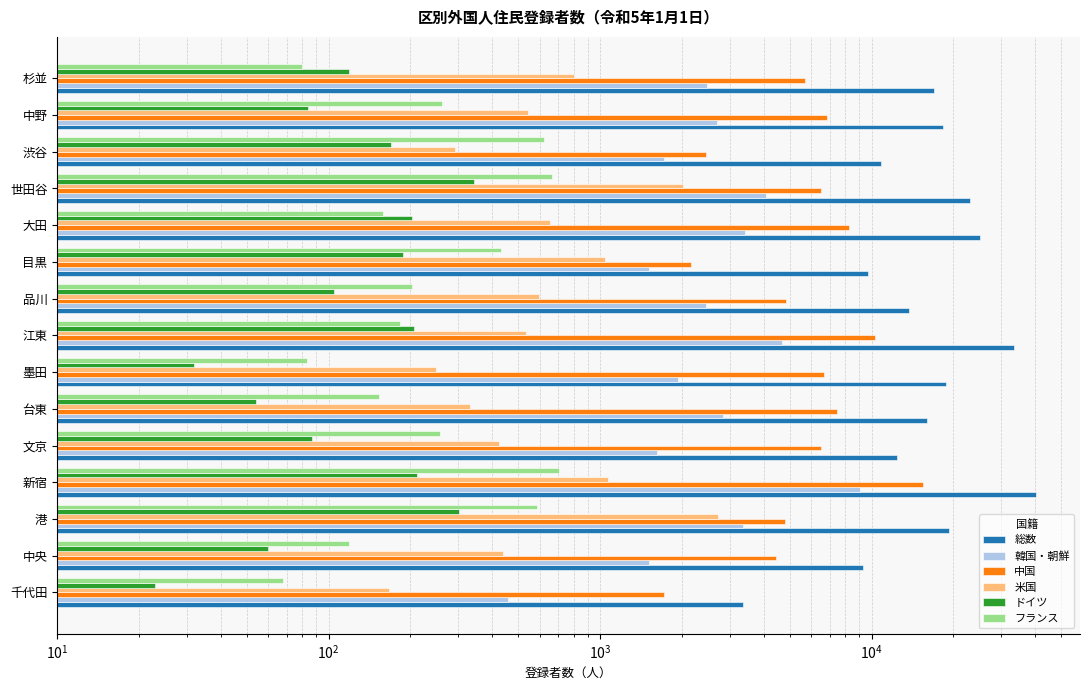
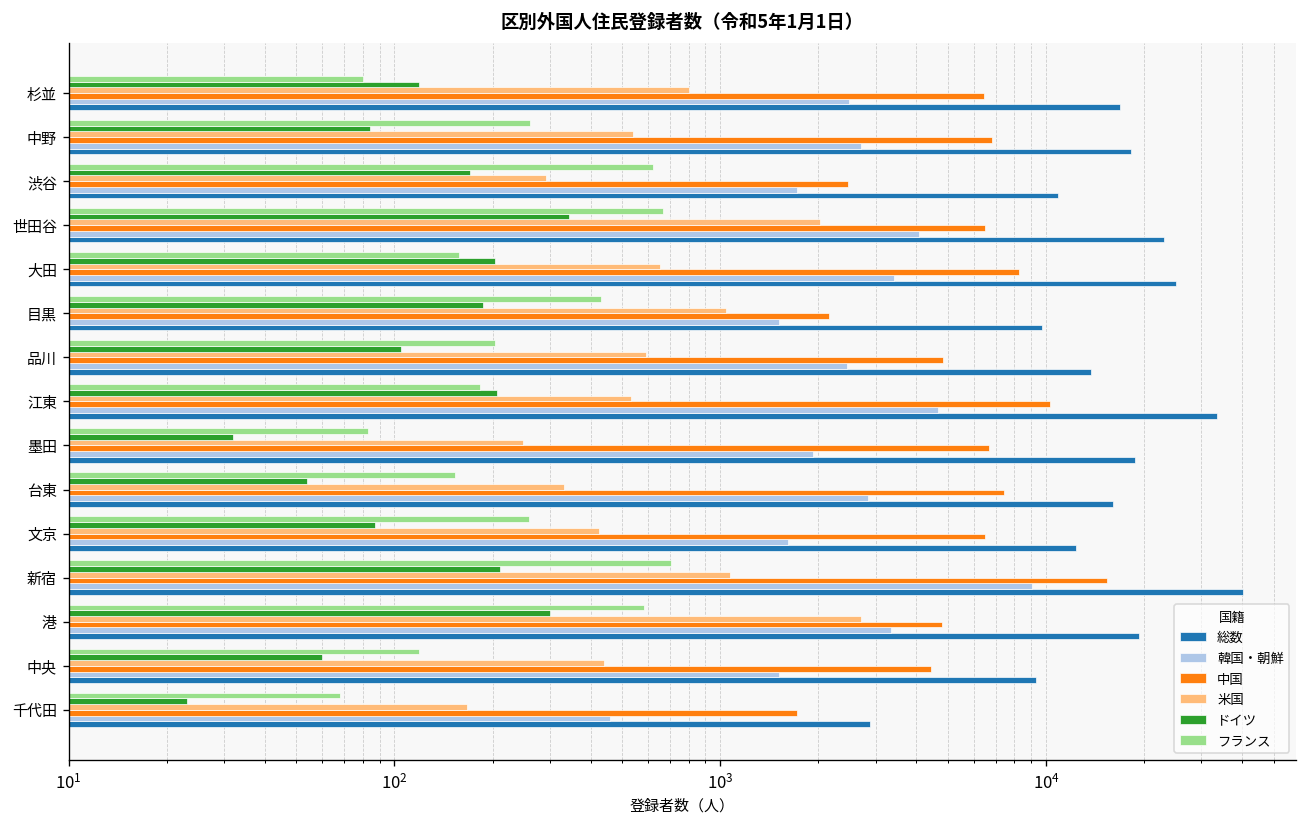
中国, 杉並: 5700 -> 6500
総数, 千代田: 3400 -> 2900
